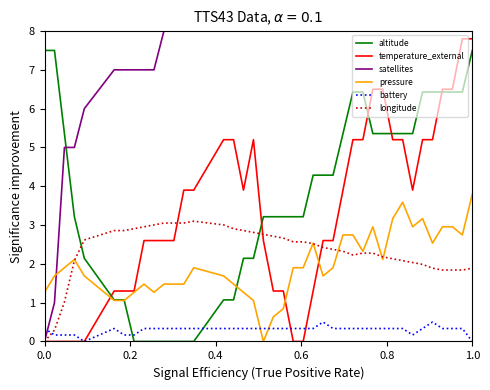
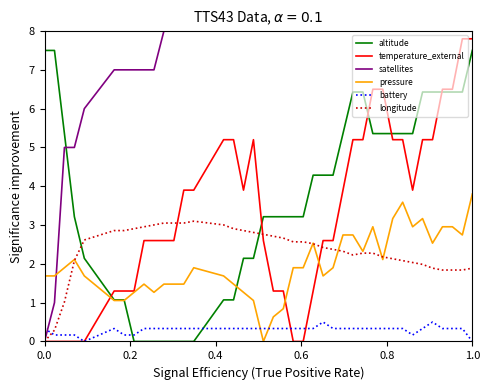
pressure, 0.0: 1.3 -> 1.7
